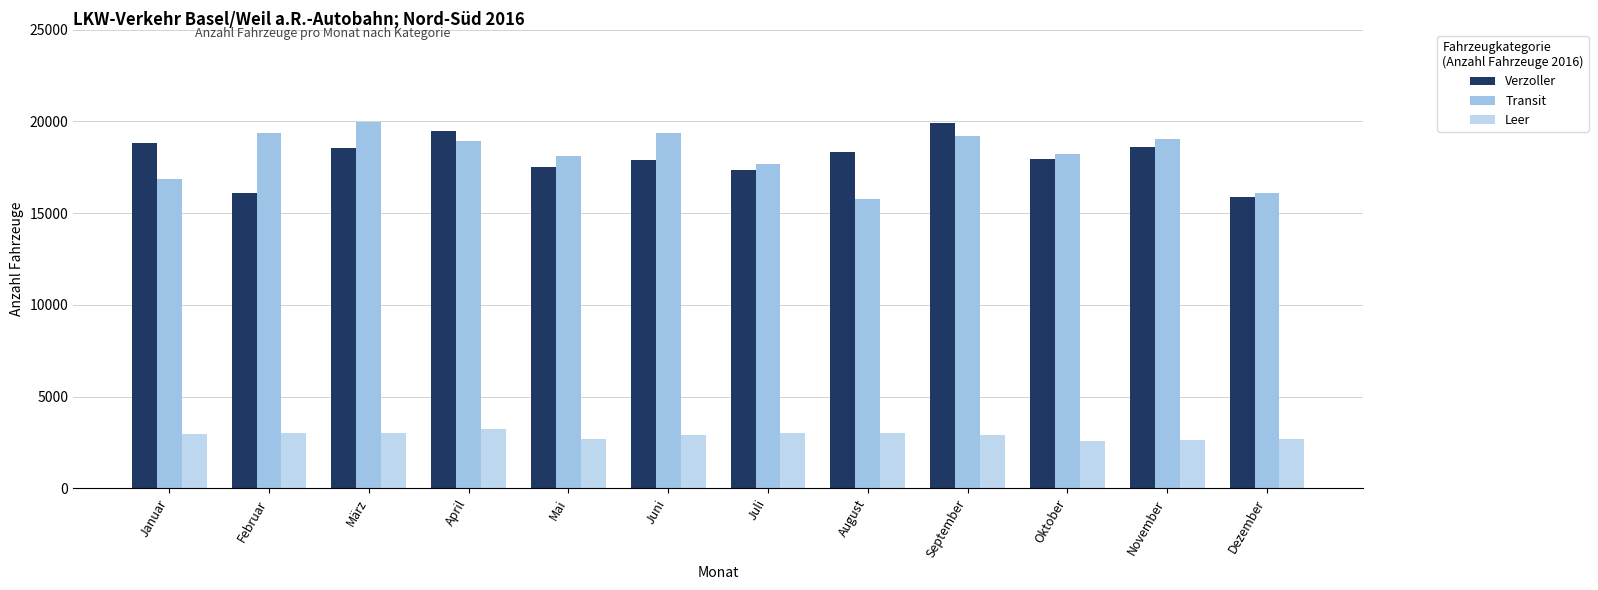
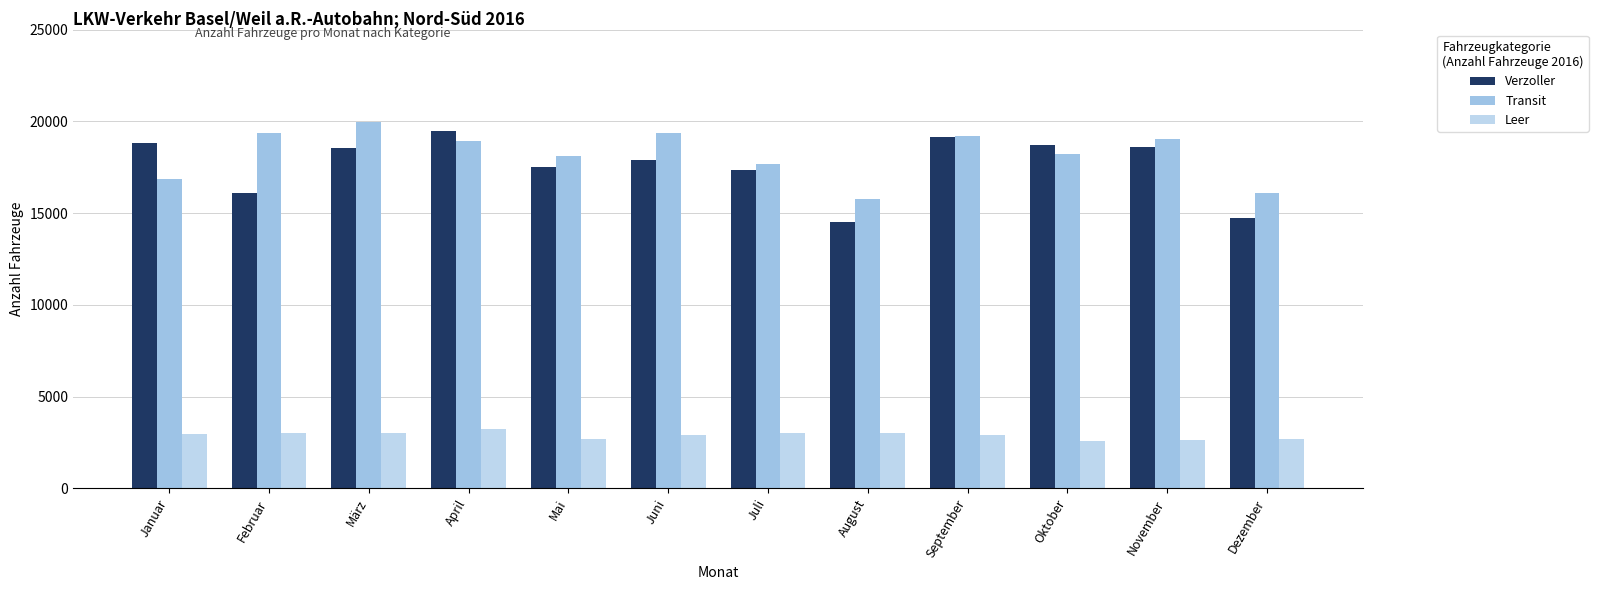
Verzoller, August: 18300 -> 14500
Verzoller, September: 19900 -> 19100
Verzoller, Oktober: 18000 -> 18700
Verzoller, Dezember: 15900 -> 14700
